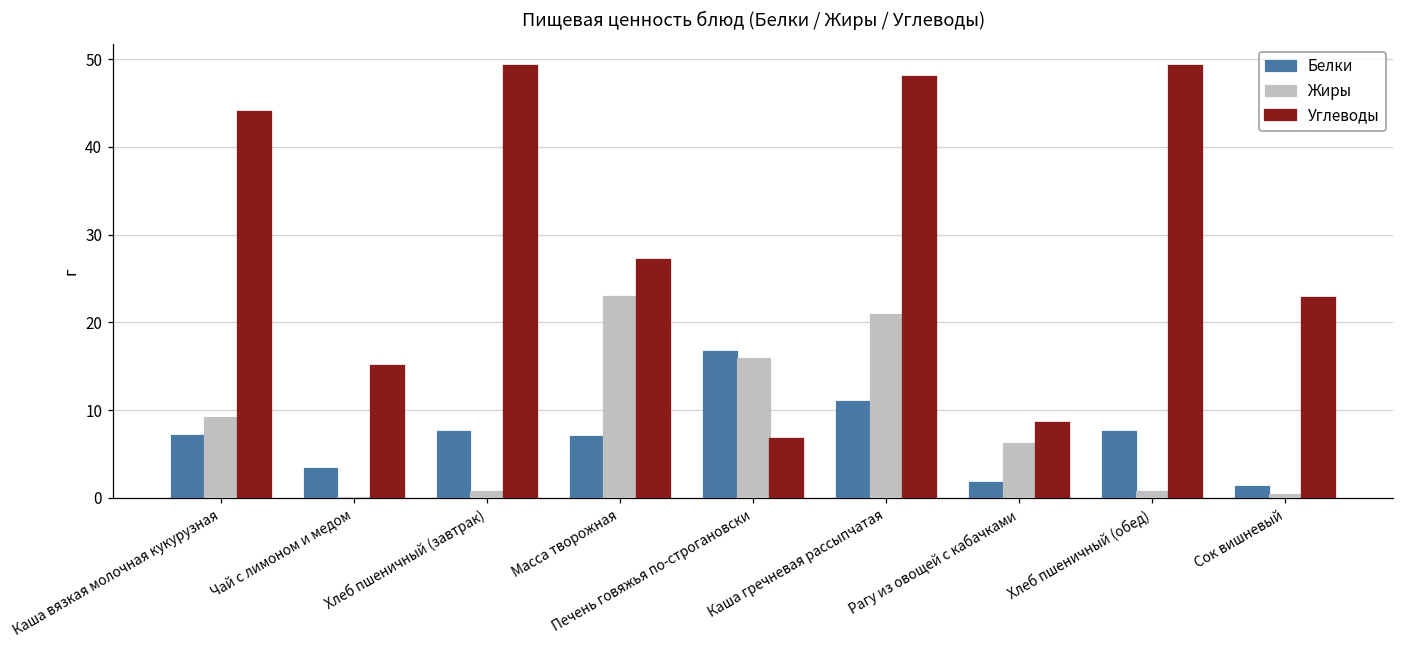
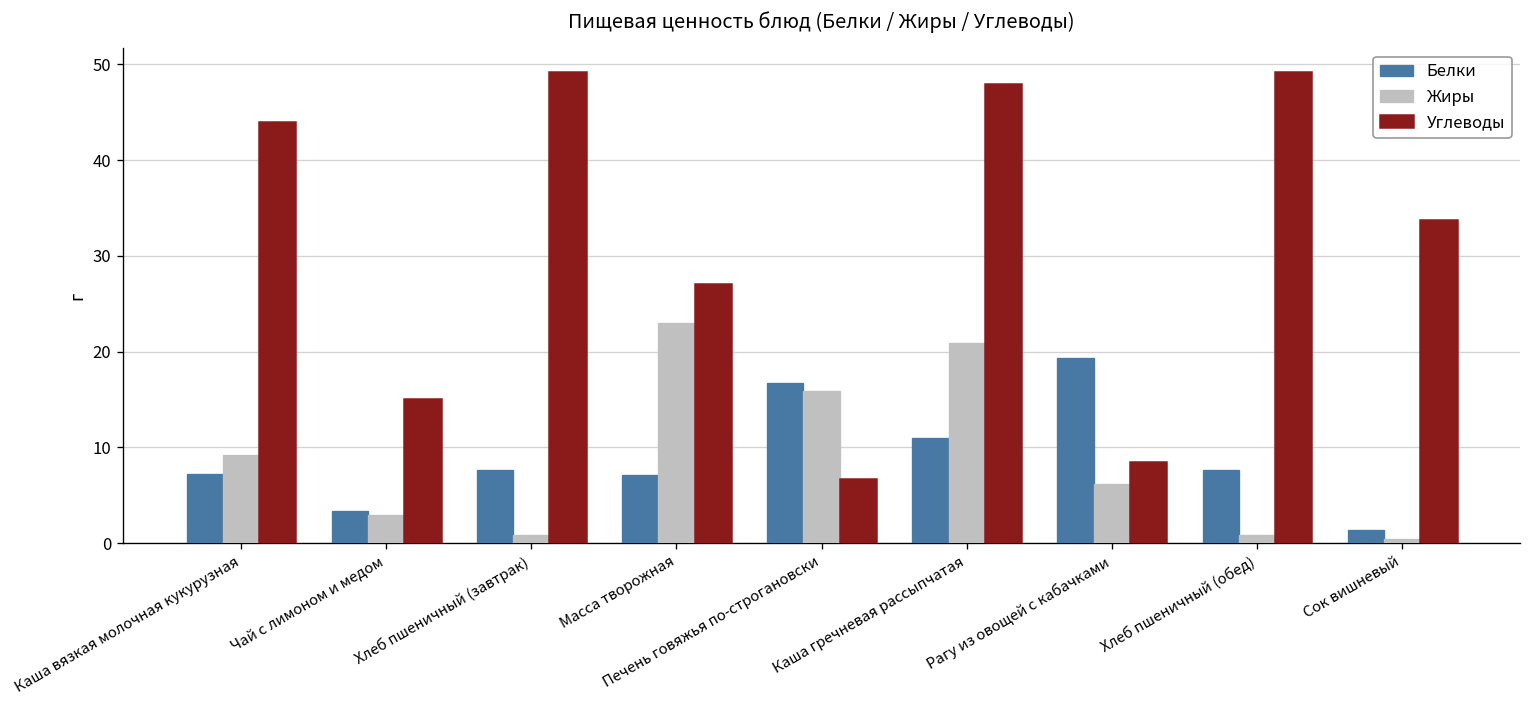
Жиры, Чай с лимоном и медом: 0 -> 3
Белки, Рагу из овощей с кабачками: 2 -> 19
Углеводы, Сок вишневый: 23 -> 34
